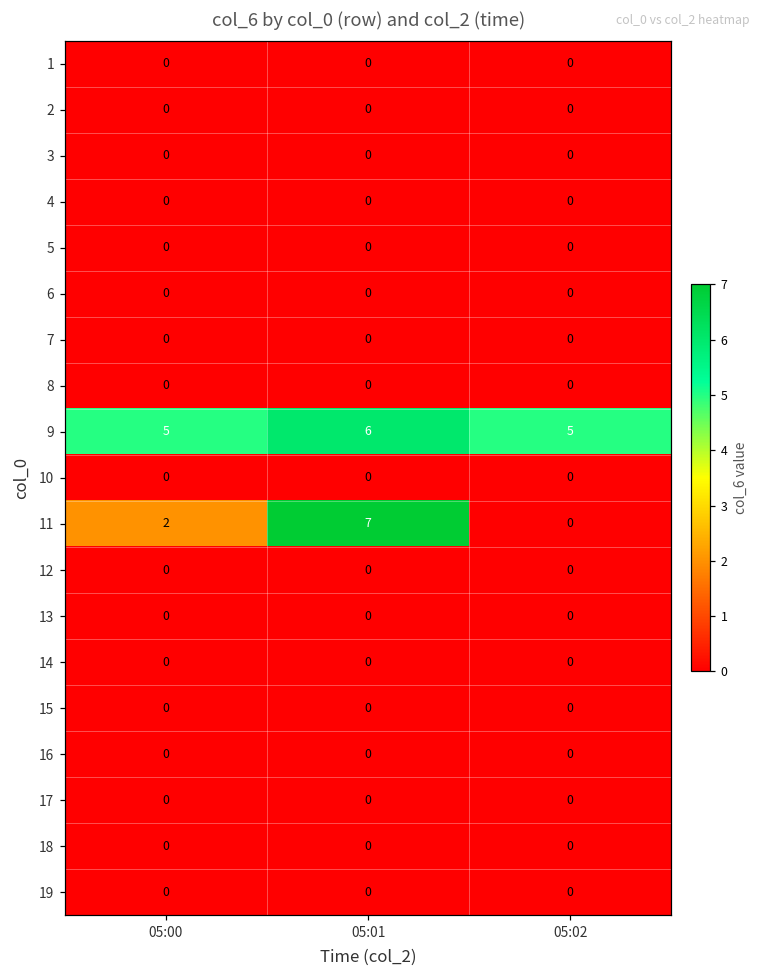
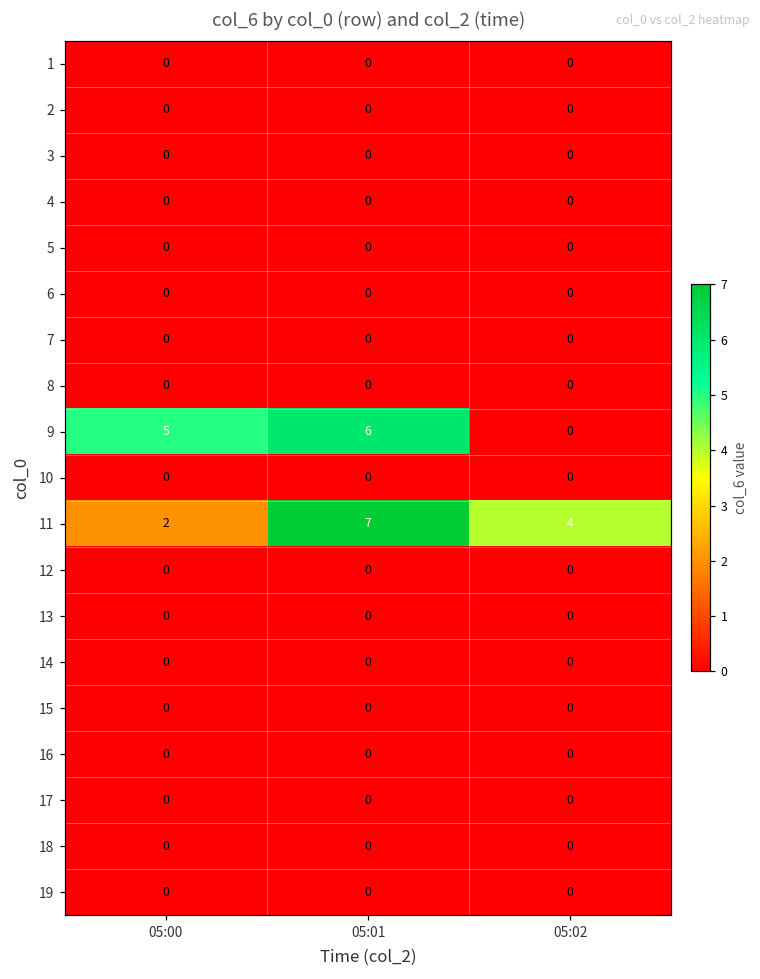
9, 05:02: 5 -> 0
11, 05:02: 0 -> 4
